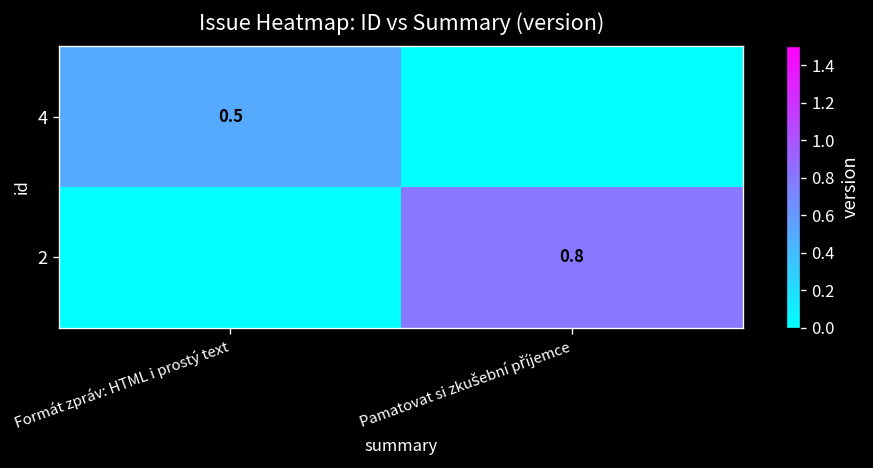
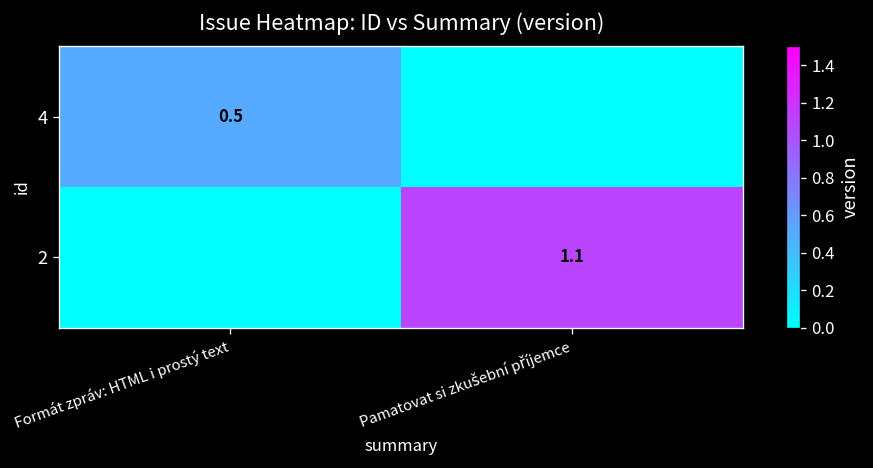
2, Pamatovat si zkušební příjemce: 0.8 -> 1.1
